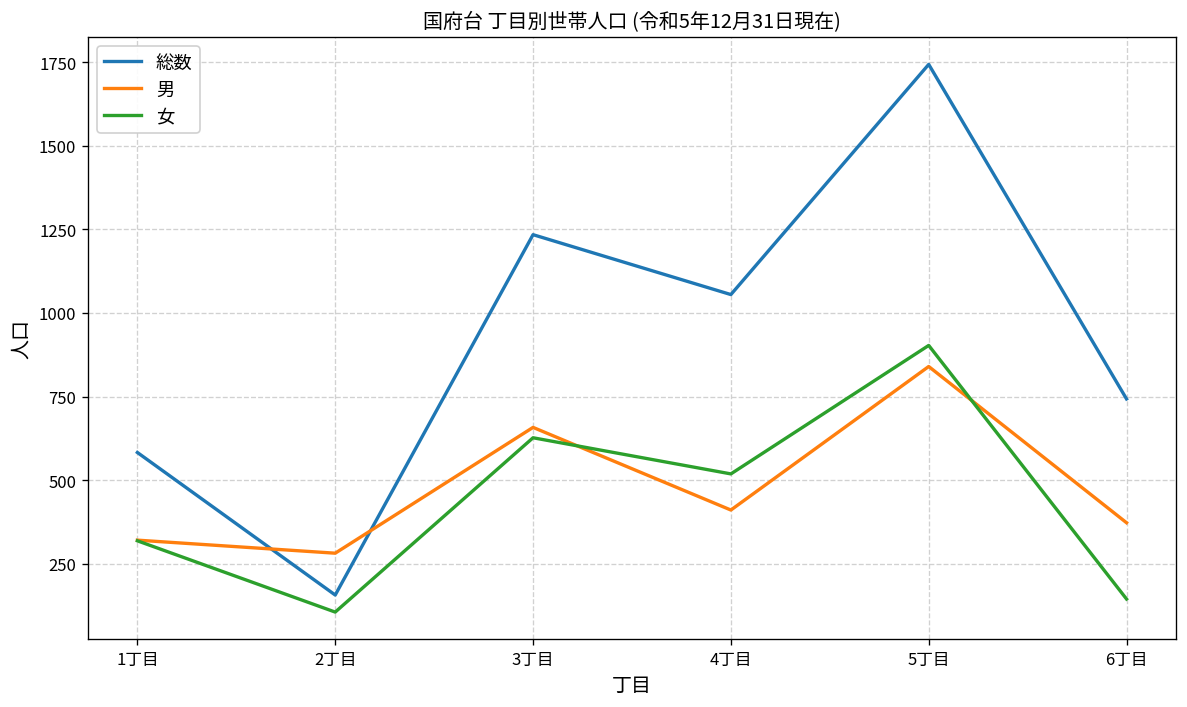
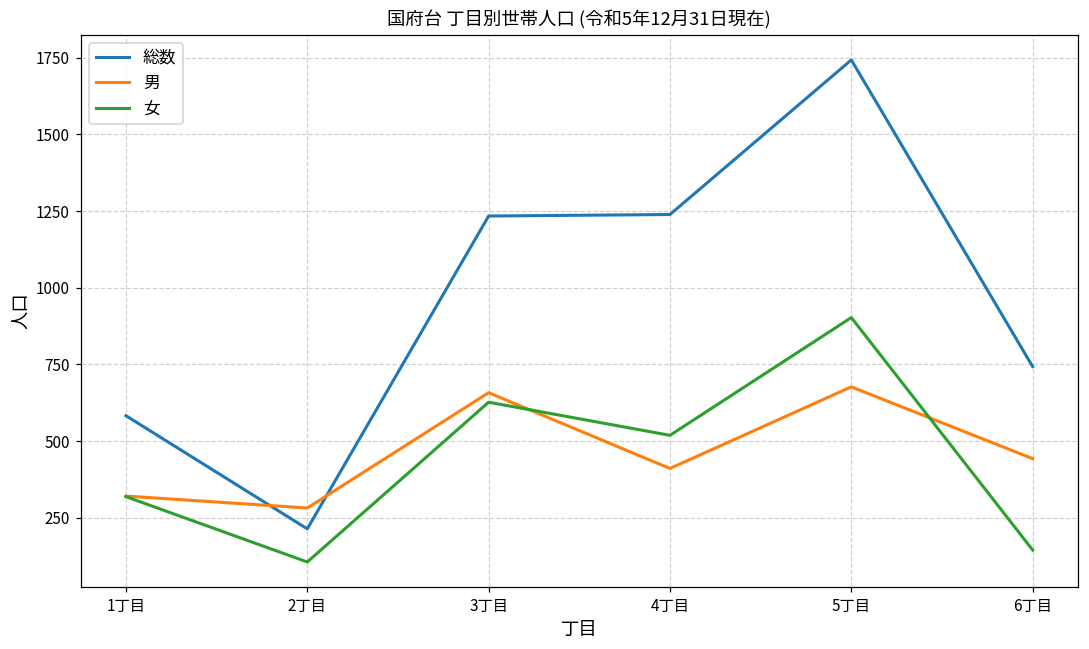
総数, 2丁目: 160 -> 210
総数, 4丁目: 1060 -> 1240
男, 5丁目: 840 -> 680
男, 6丁目: 370 -> 440
